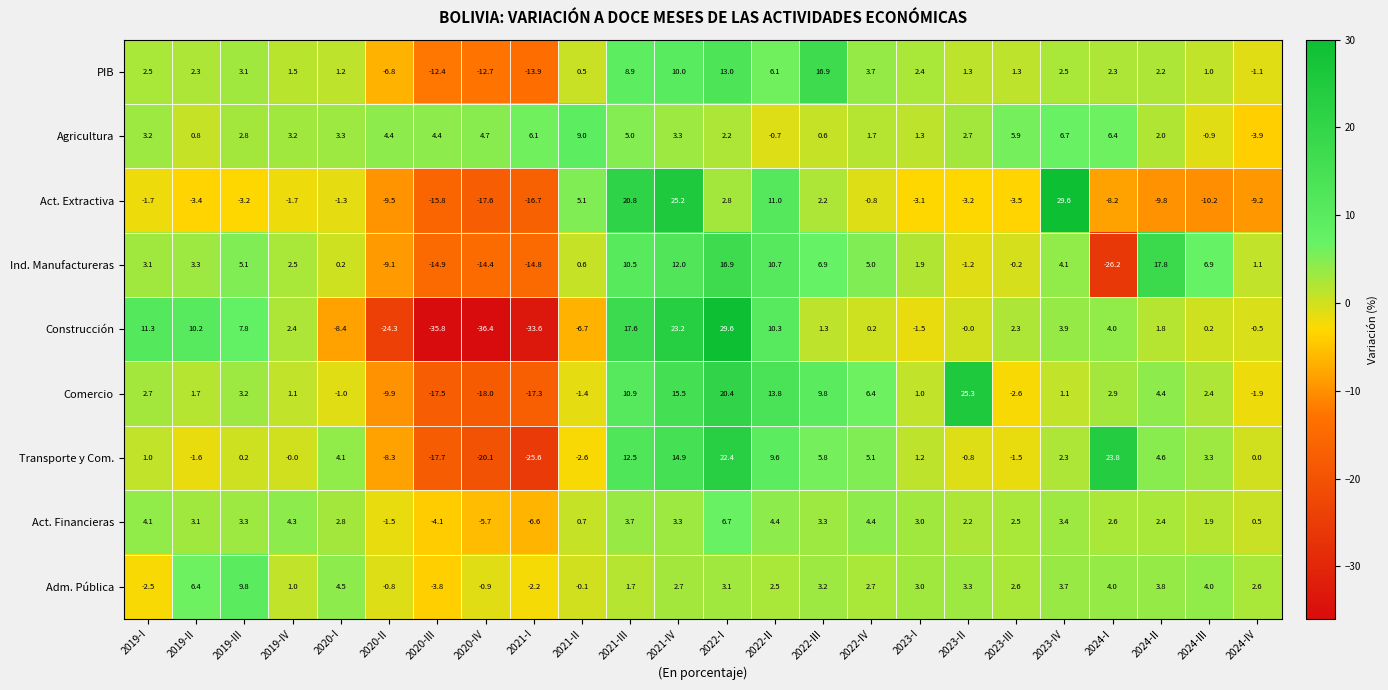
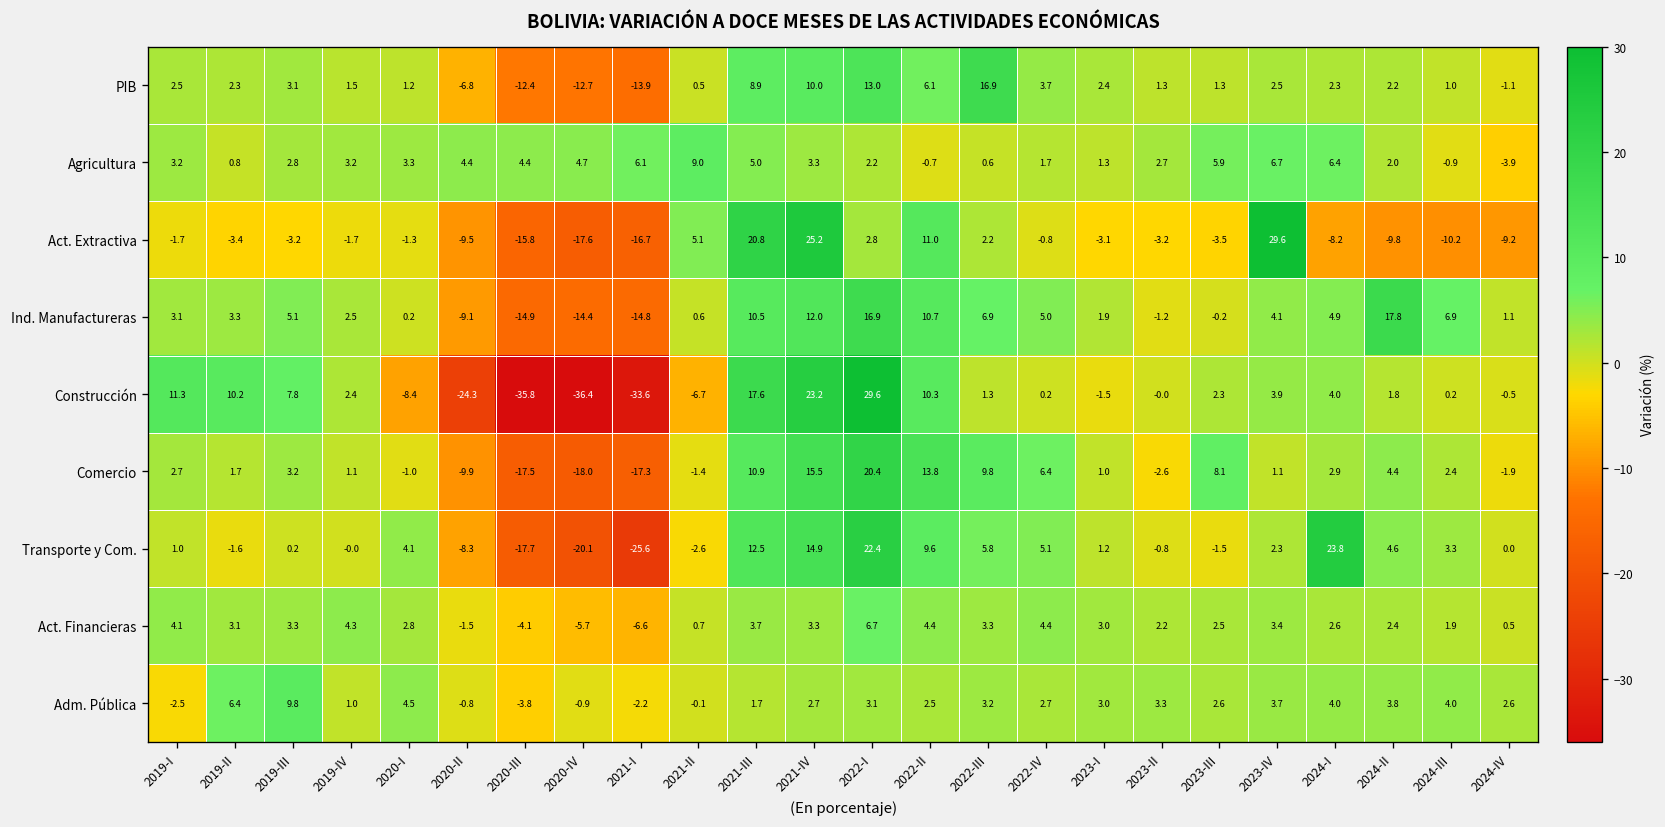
Ind. Manufactureras, 2024-I: -26.2 -> 4.9
Comercio, 2023-II: 25.3 -> -2.6
Comercio, 2023-III: -2.6 -> 8.1
